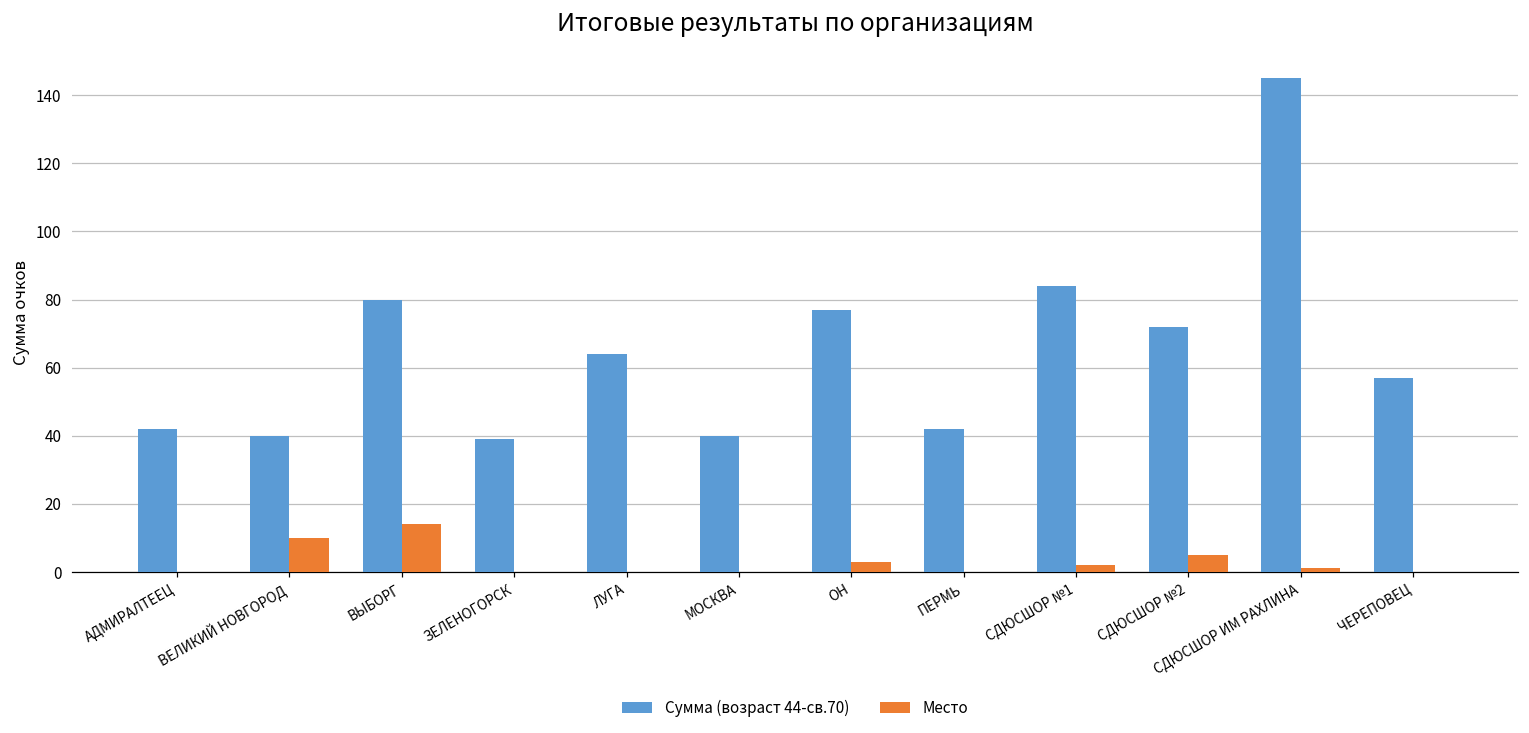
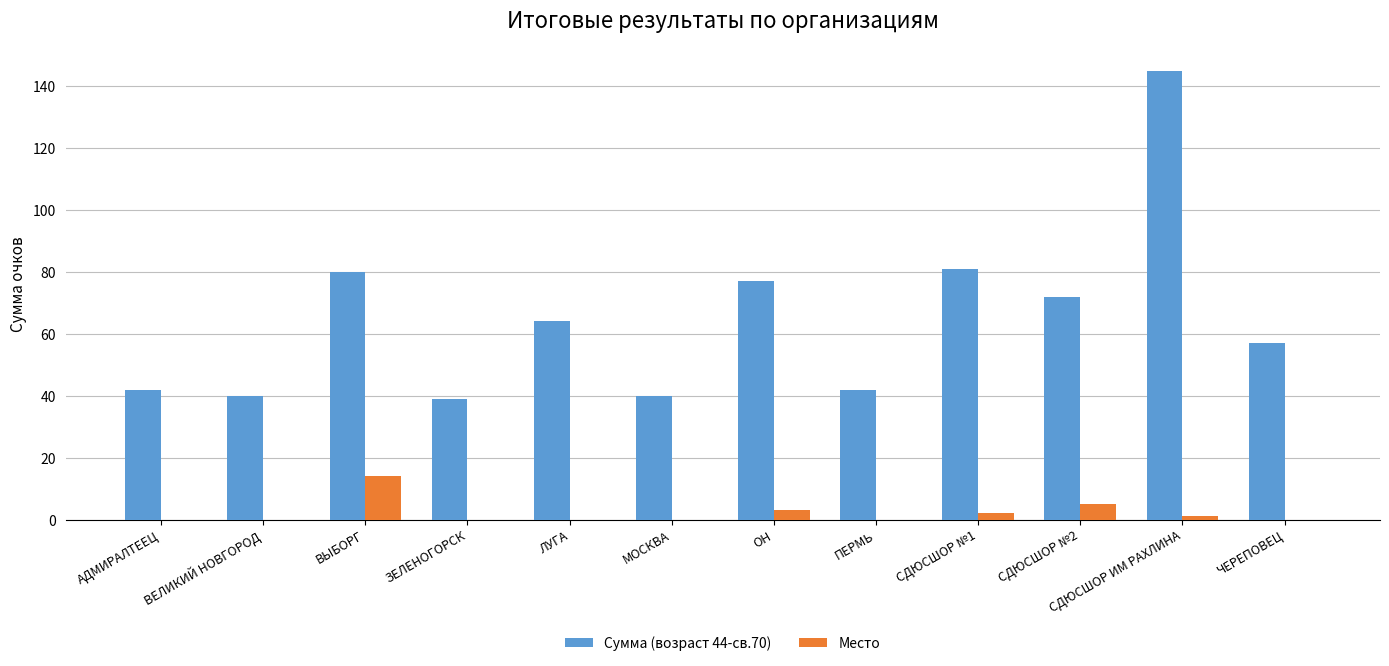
Место, ВЕЛИКИЙ НОВГОРОД: 10 -> 0
Сумма (возраст 44-св.70), СДЮСШОР №1: 84 -> 81
